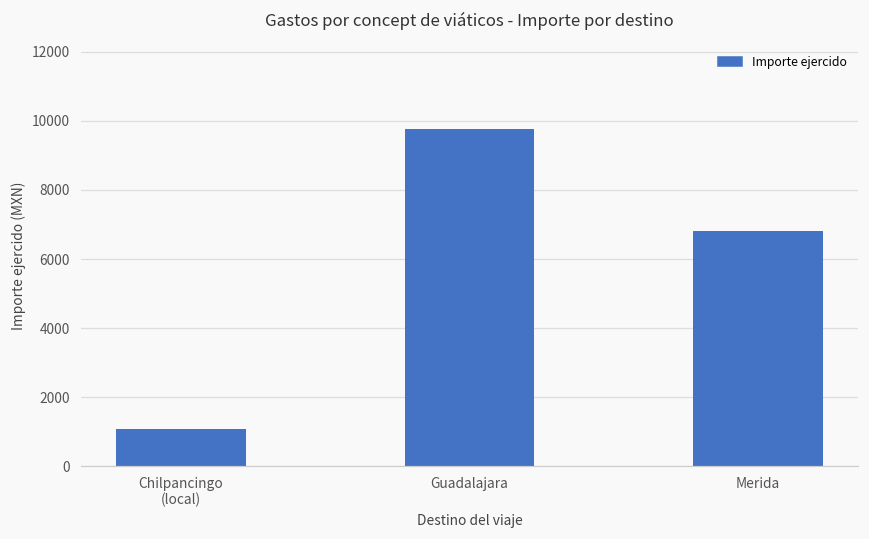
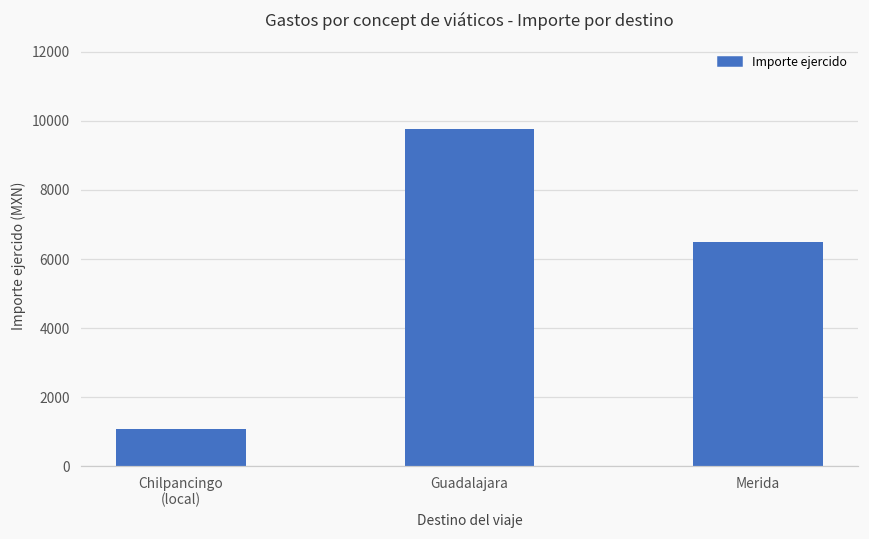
Merida: 6800 -> 6500
